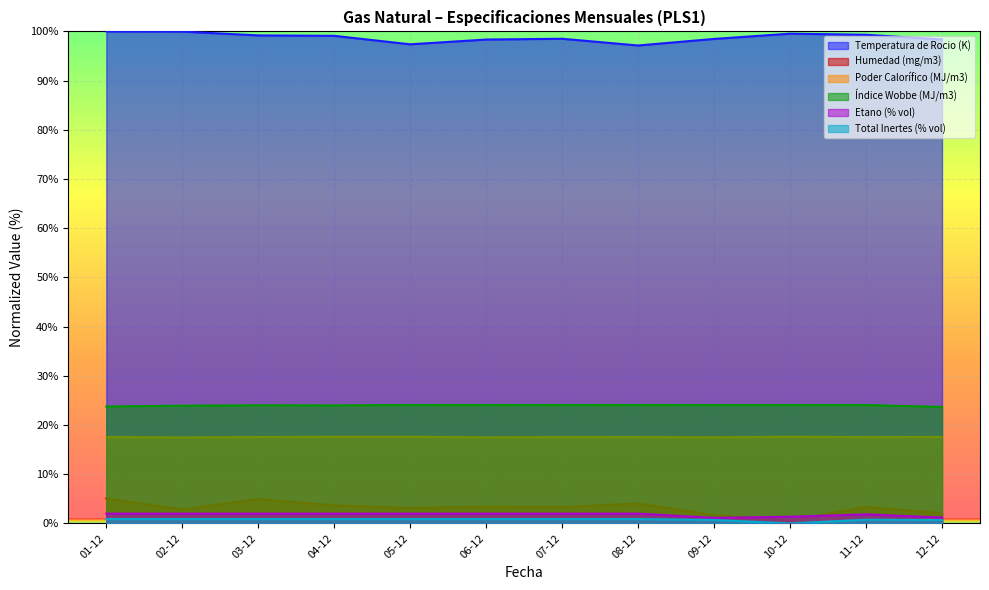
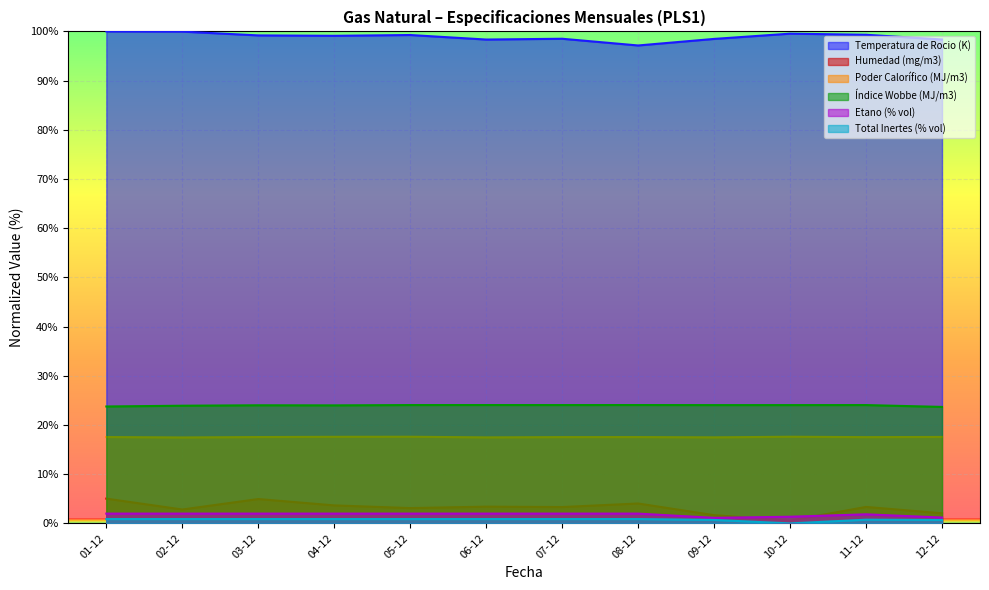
Temperatura de Rocio (K), 05-12: 97% -> 99%
